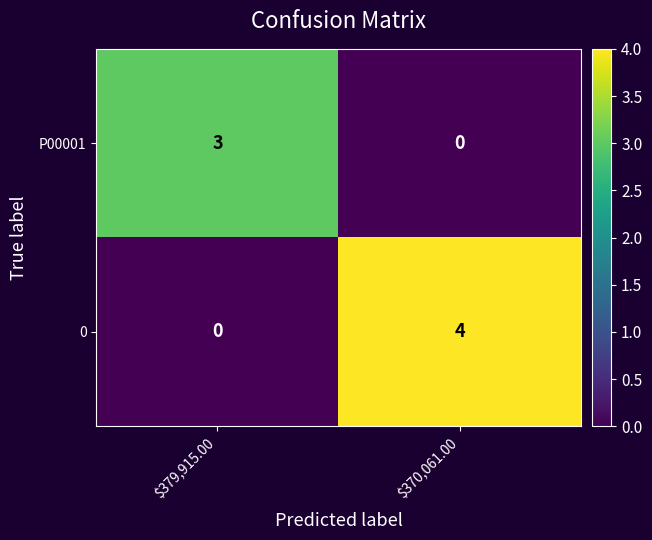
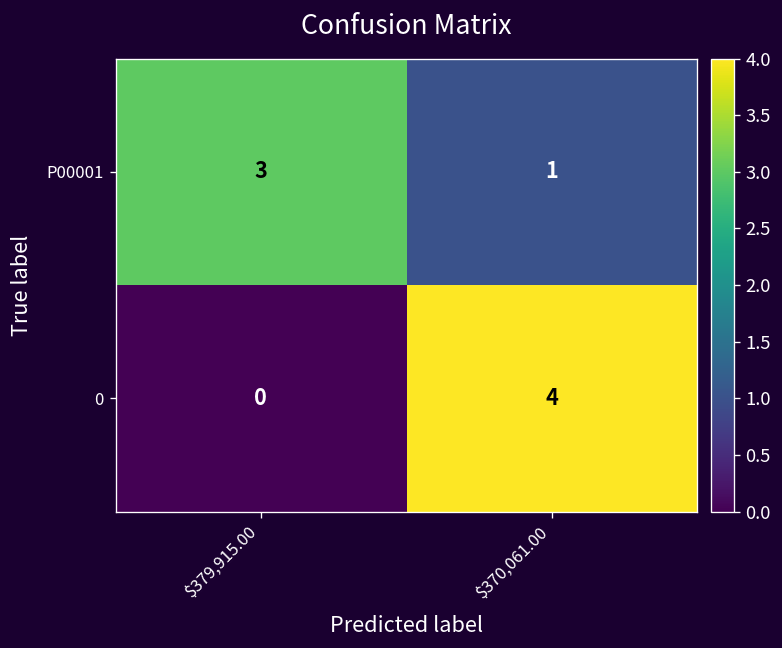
P00001, $370,061.00: 0 -> 1
